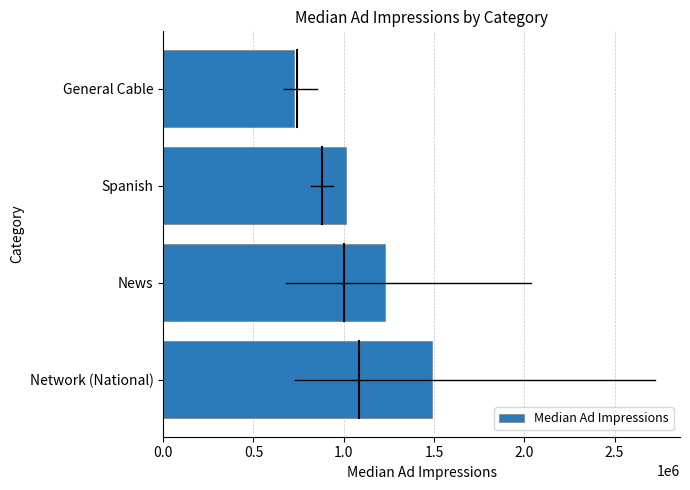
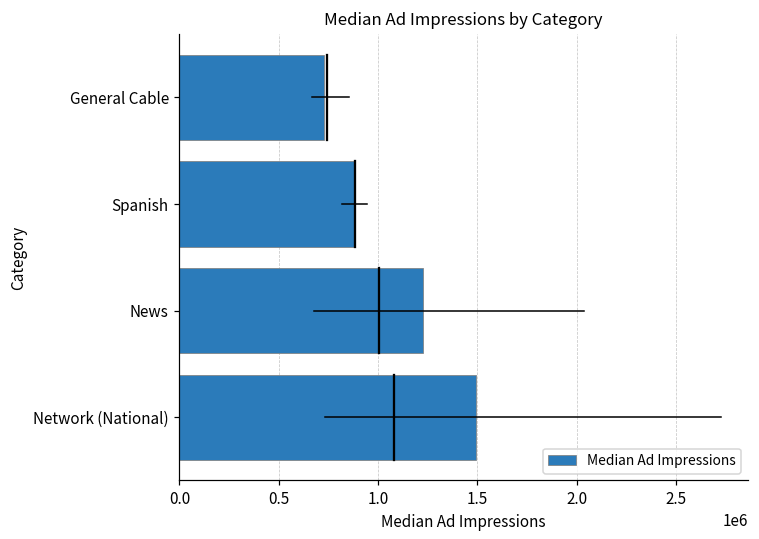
Median Ad Impressions, Spanish: 1010000 -> 880000
